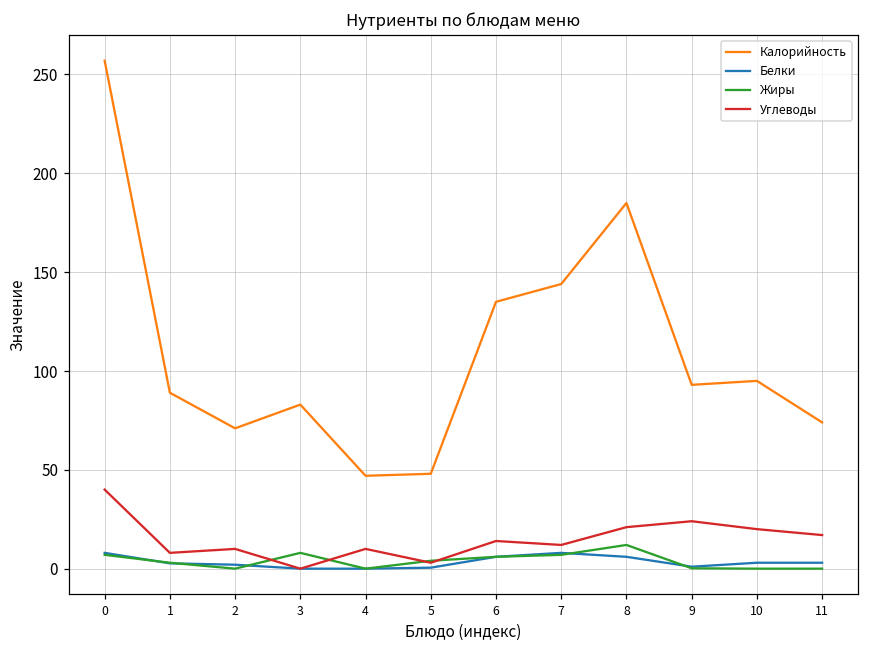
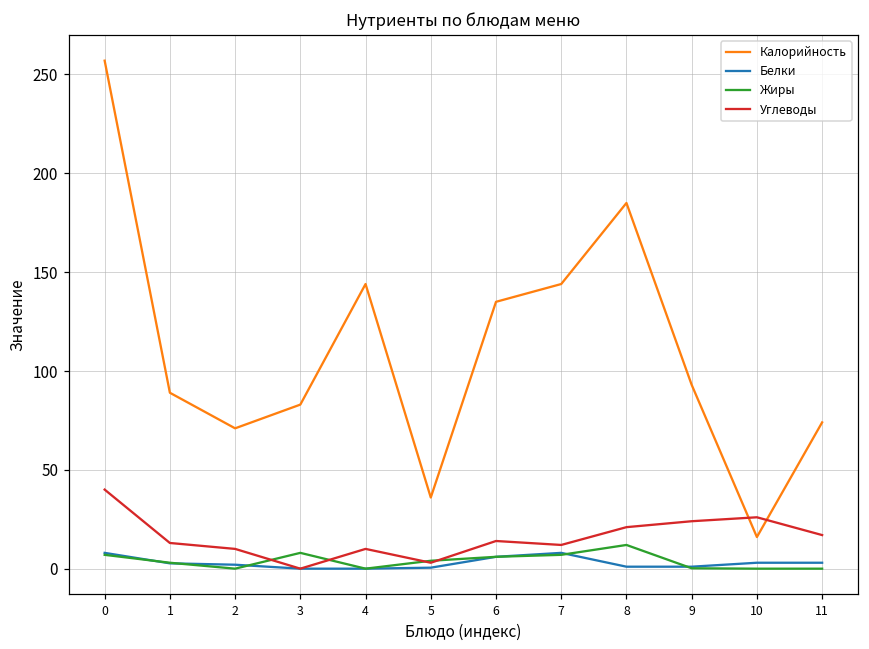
Углеводы, 1: 8 -> 13
Калорийность, 4: 47 -> 144
Калорийность, 5: 48 -> 36
Белки, 8: 6 -> 1
Калорийность, 10: 95 -> 16
Углеводы, 10: 20 -> 26
